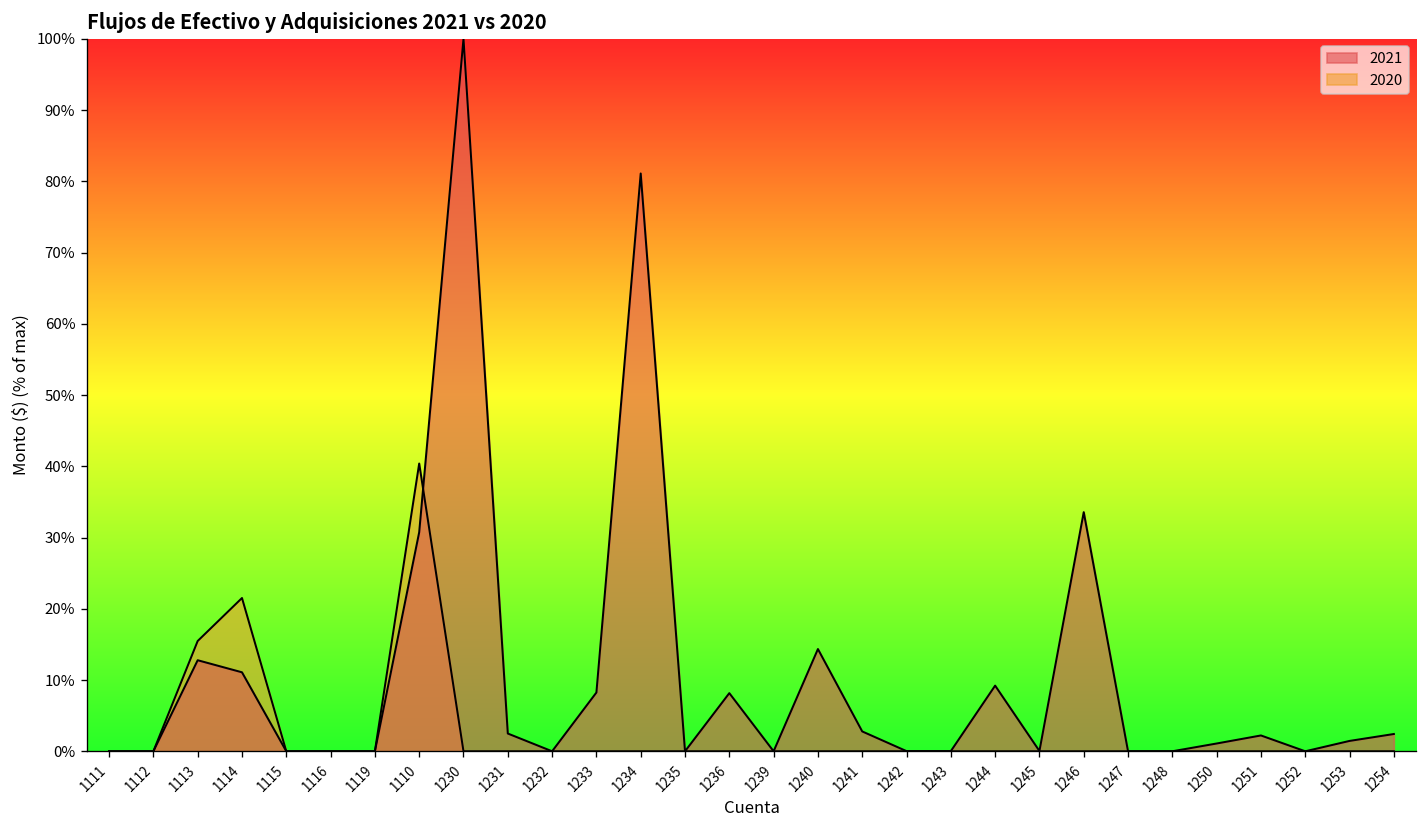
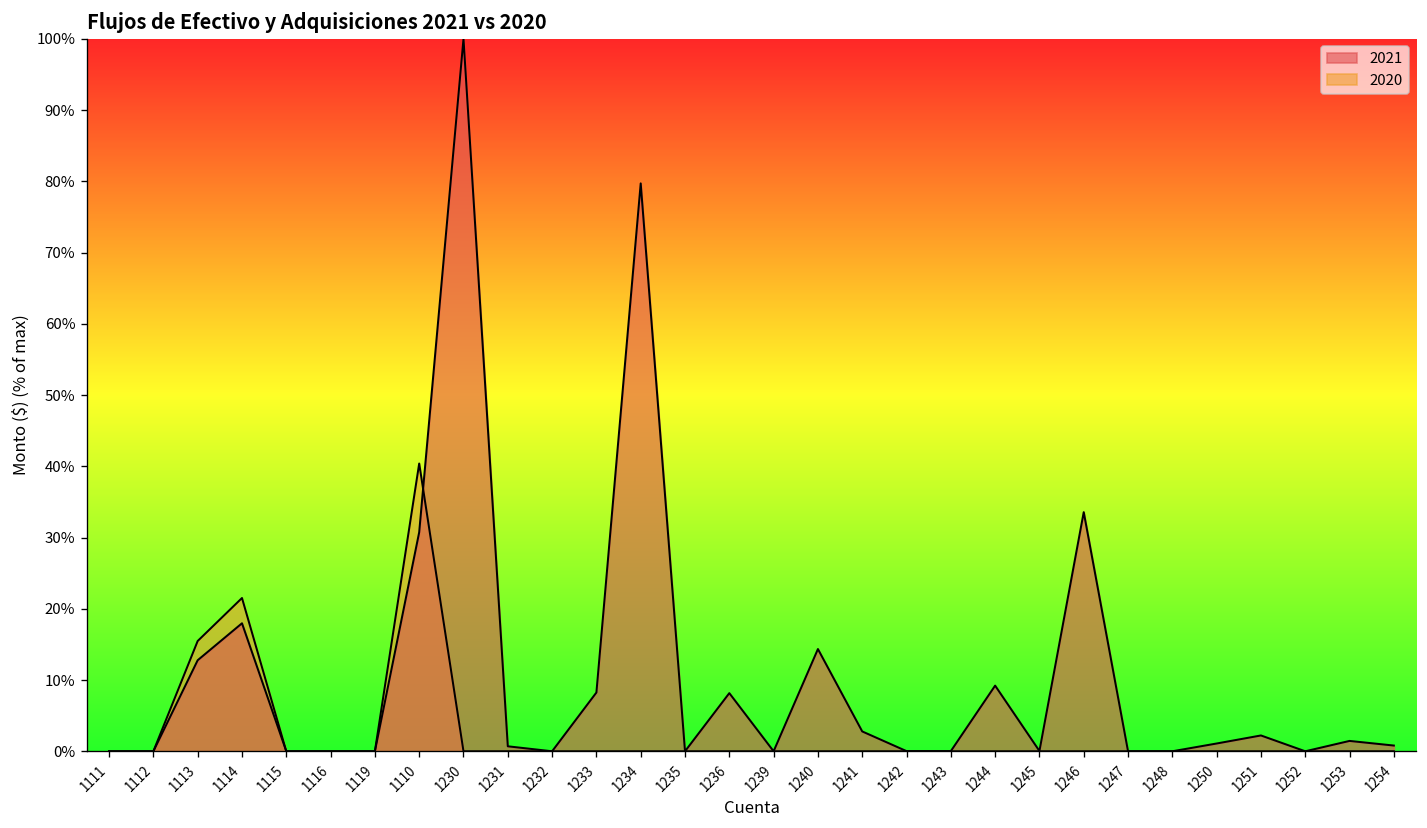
2021, 1114: 11% -> 18%
2021, 1231: 2% -> 1%
2021, 1234: 81% -> 80%
2021, 1254: 2% -> 1%
